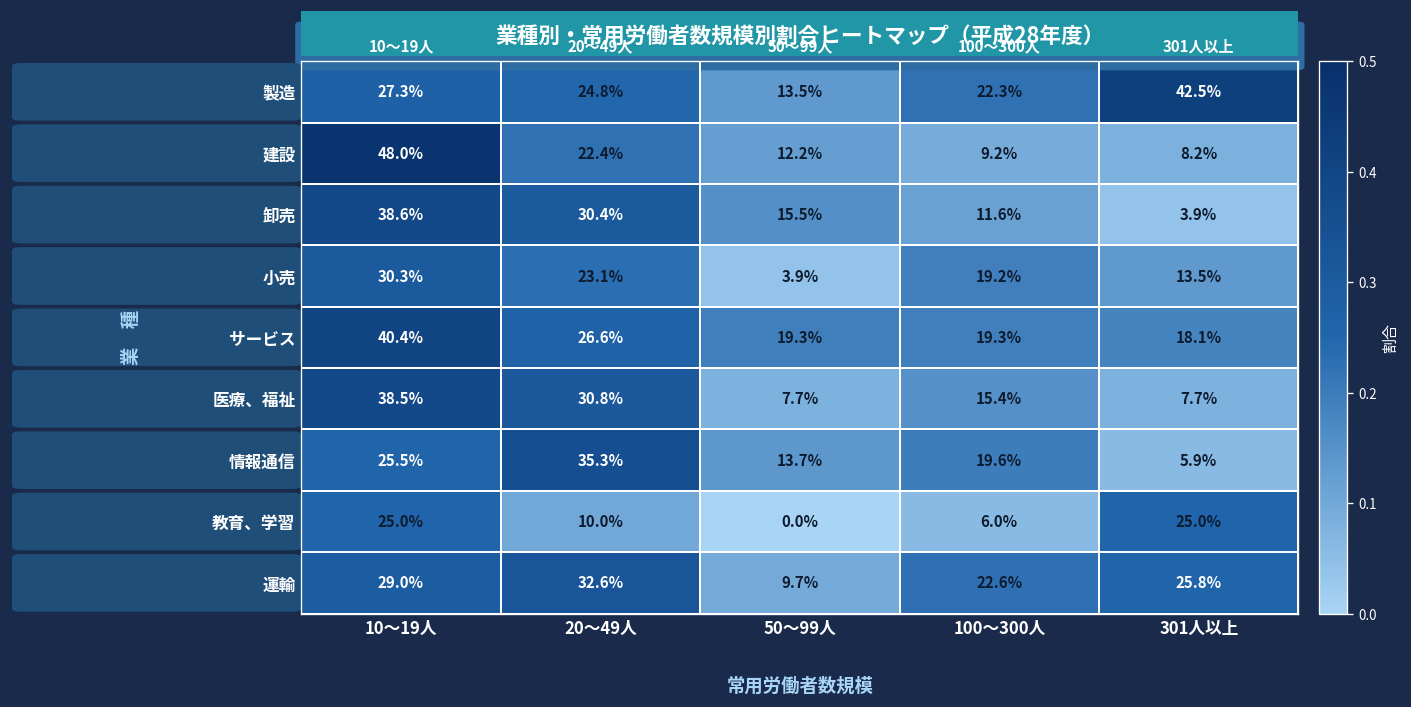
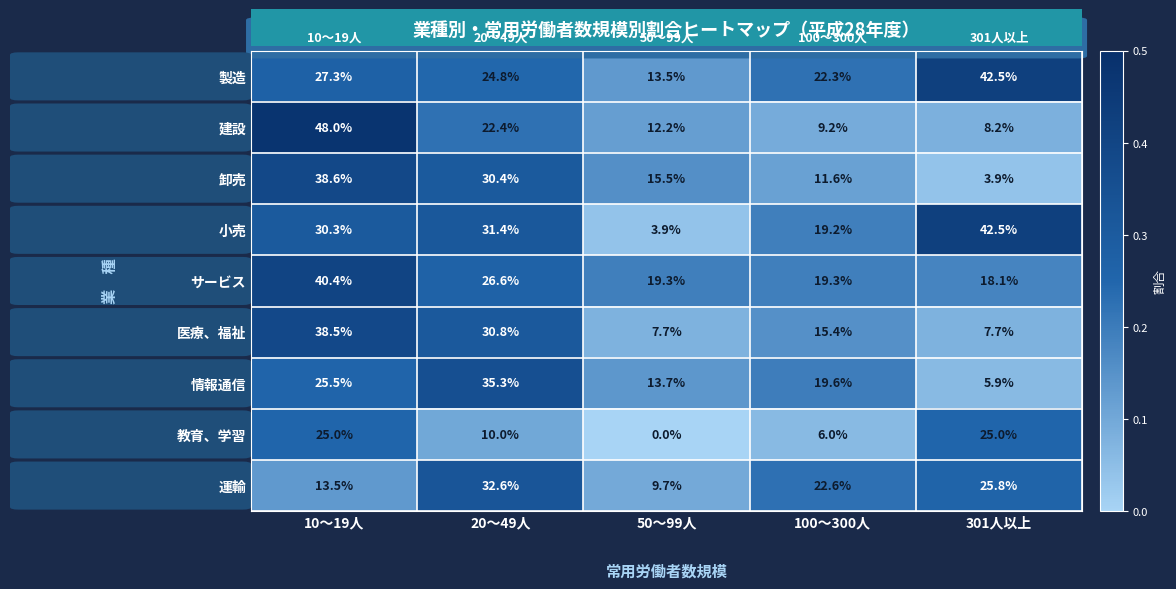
小売, 20～49人: 23.1% -> 31.4%
小売, 301人以上: 13.5% -> 42.5%
運輸, 10～19人: 29.0% -> 13.5%
